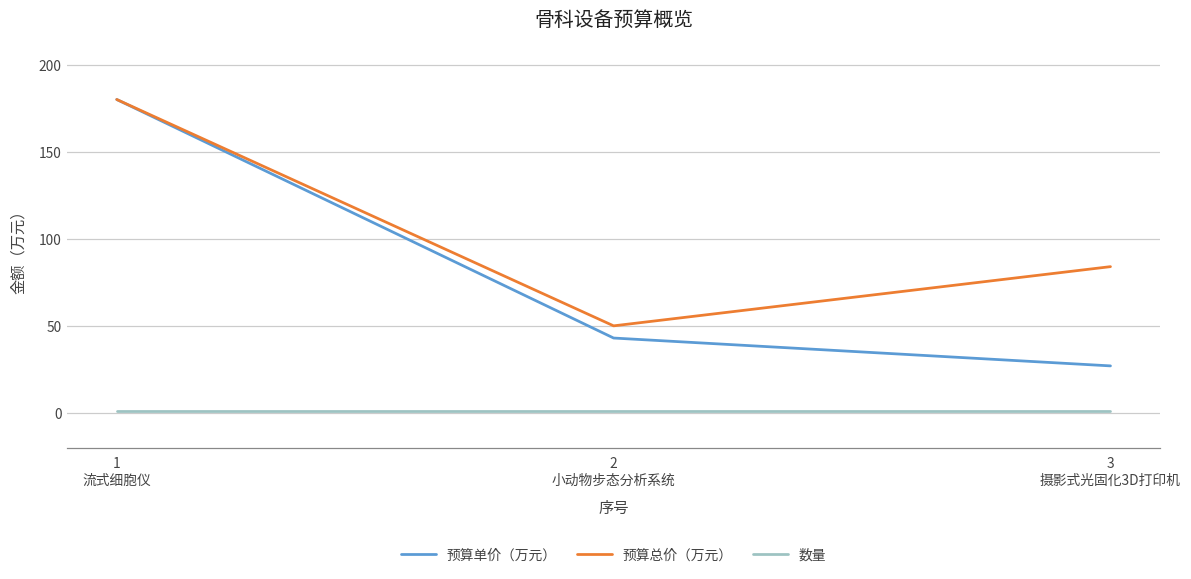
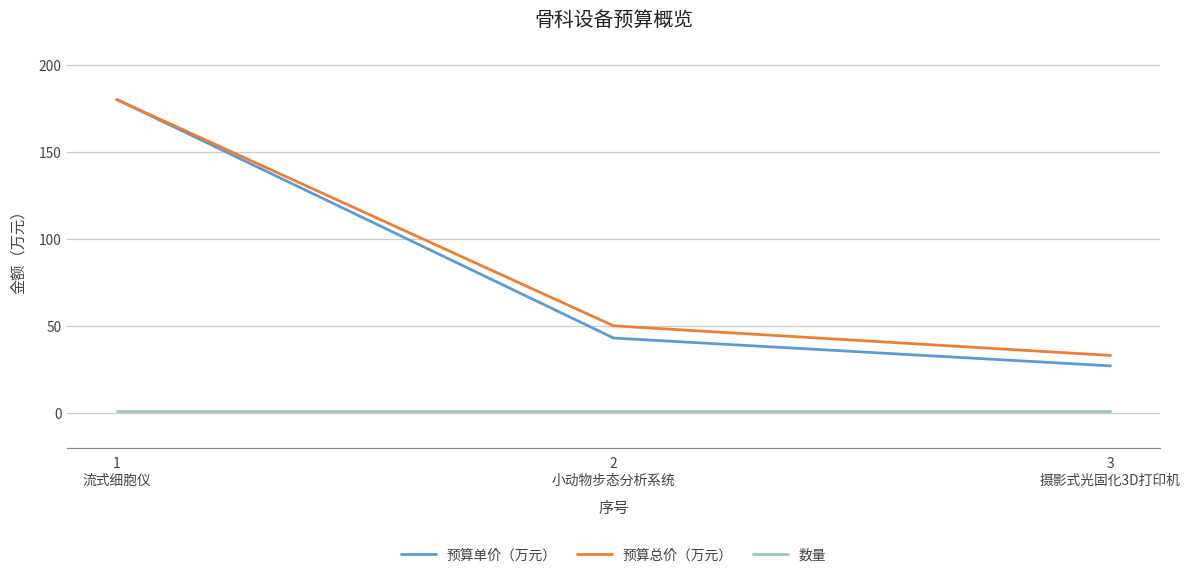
预算总价（万元）, 3 摄影式光固化3D打印机: 84 -> 33
